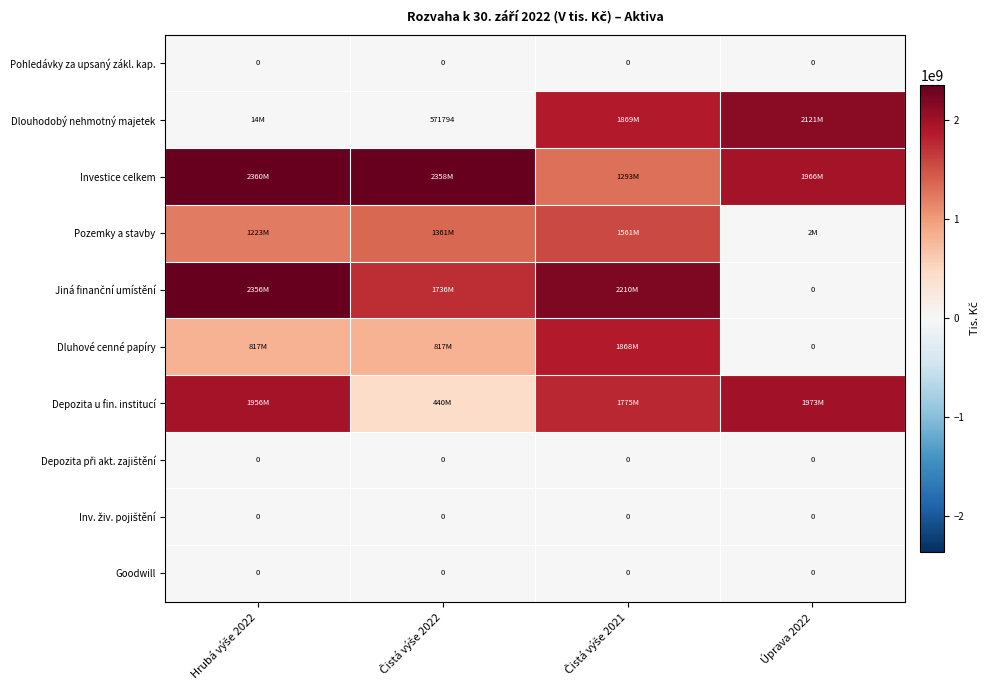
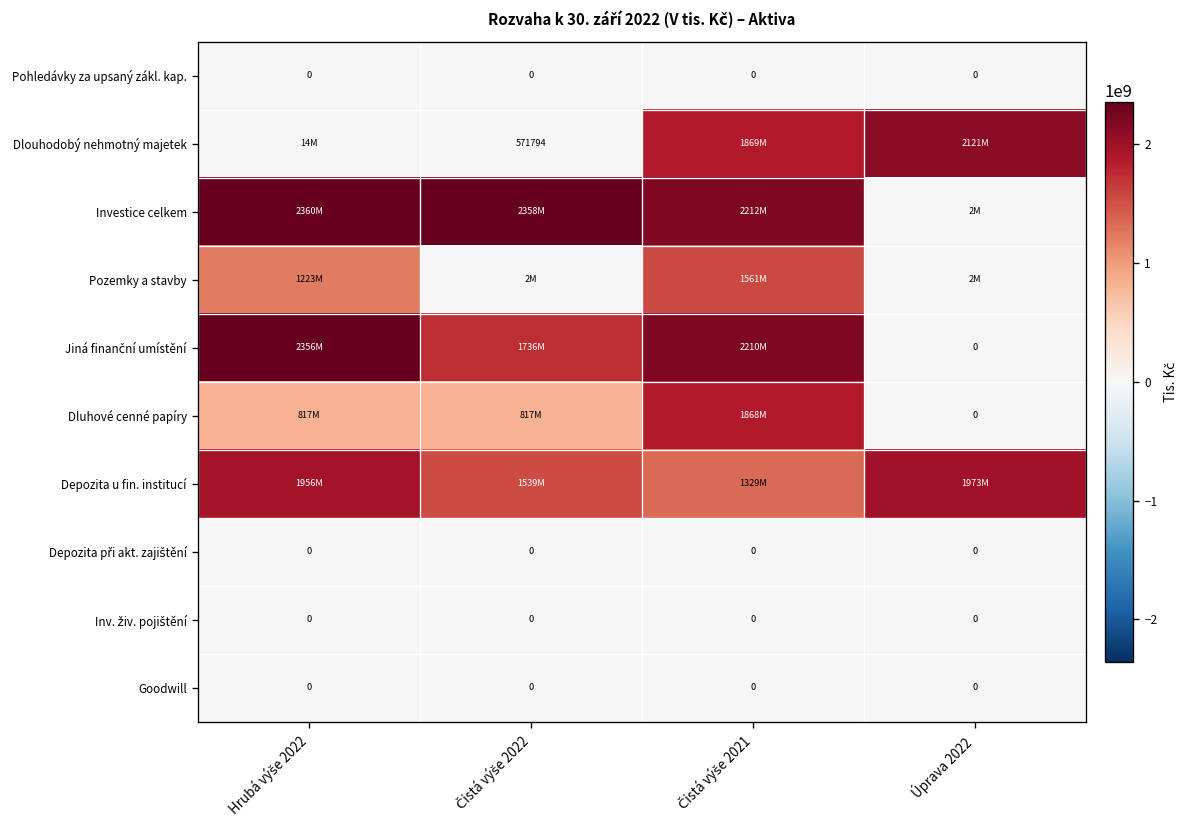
Investice celkem, Čistá výše 2021: 1293M -> 2212M
Investice celkem, Úprava 2022: 1966M -> 2M
Pozemky a stavby, Čistá výše 2022: 1361M -> 2M
Depozita u fin. institucí, Čistá výše 2022: 440M -> 1539M
Depozita u fin. institucí, Čistá výše 2021: 1775M -> 1329M
